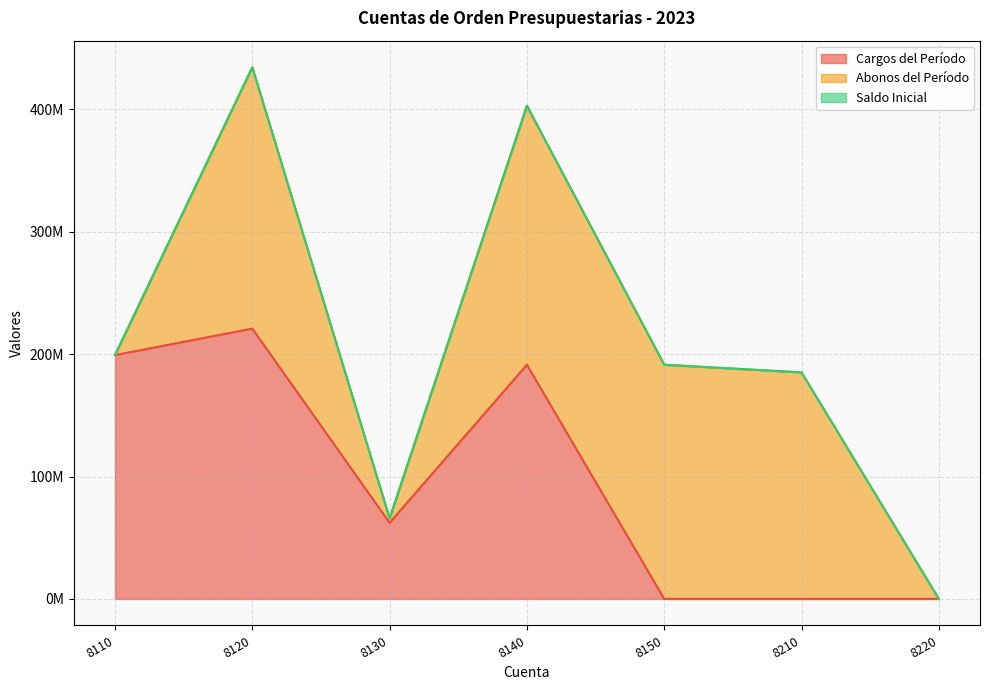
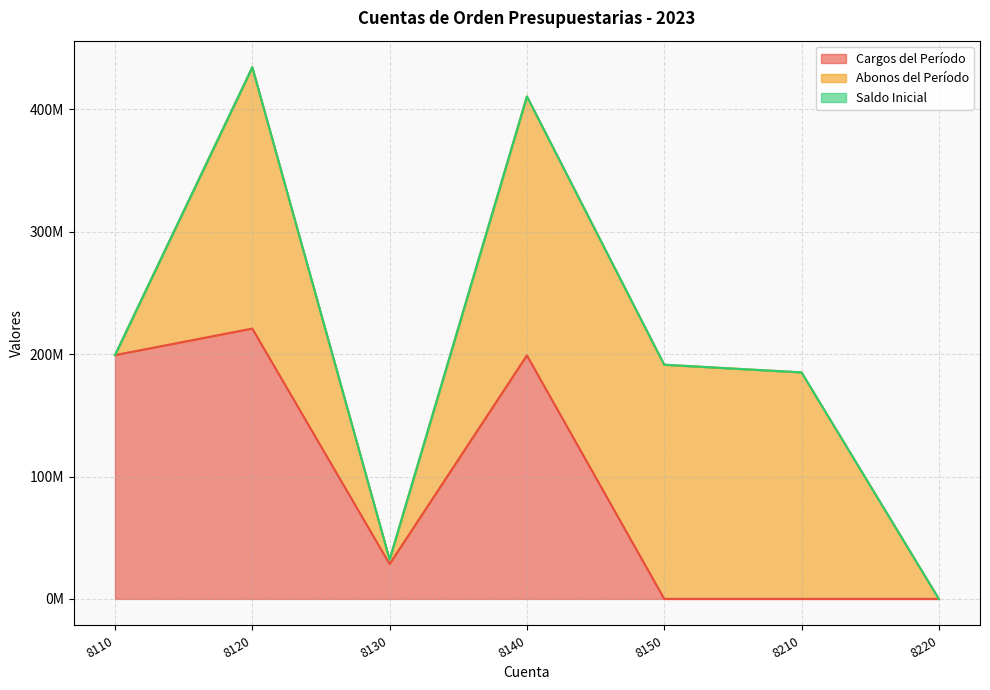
Cargos del Período, 8130: 62000000 -> 28000000
Cargos del Período, 8140: 191000000 -> 199000000
